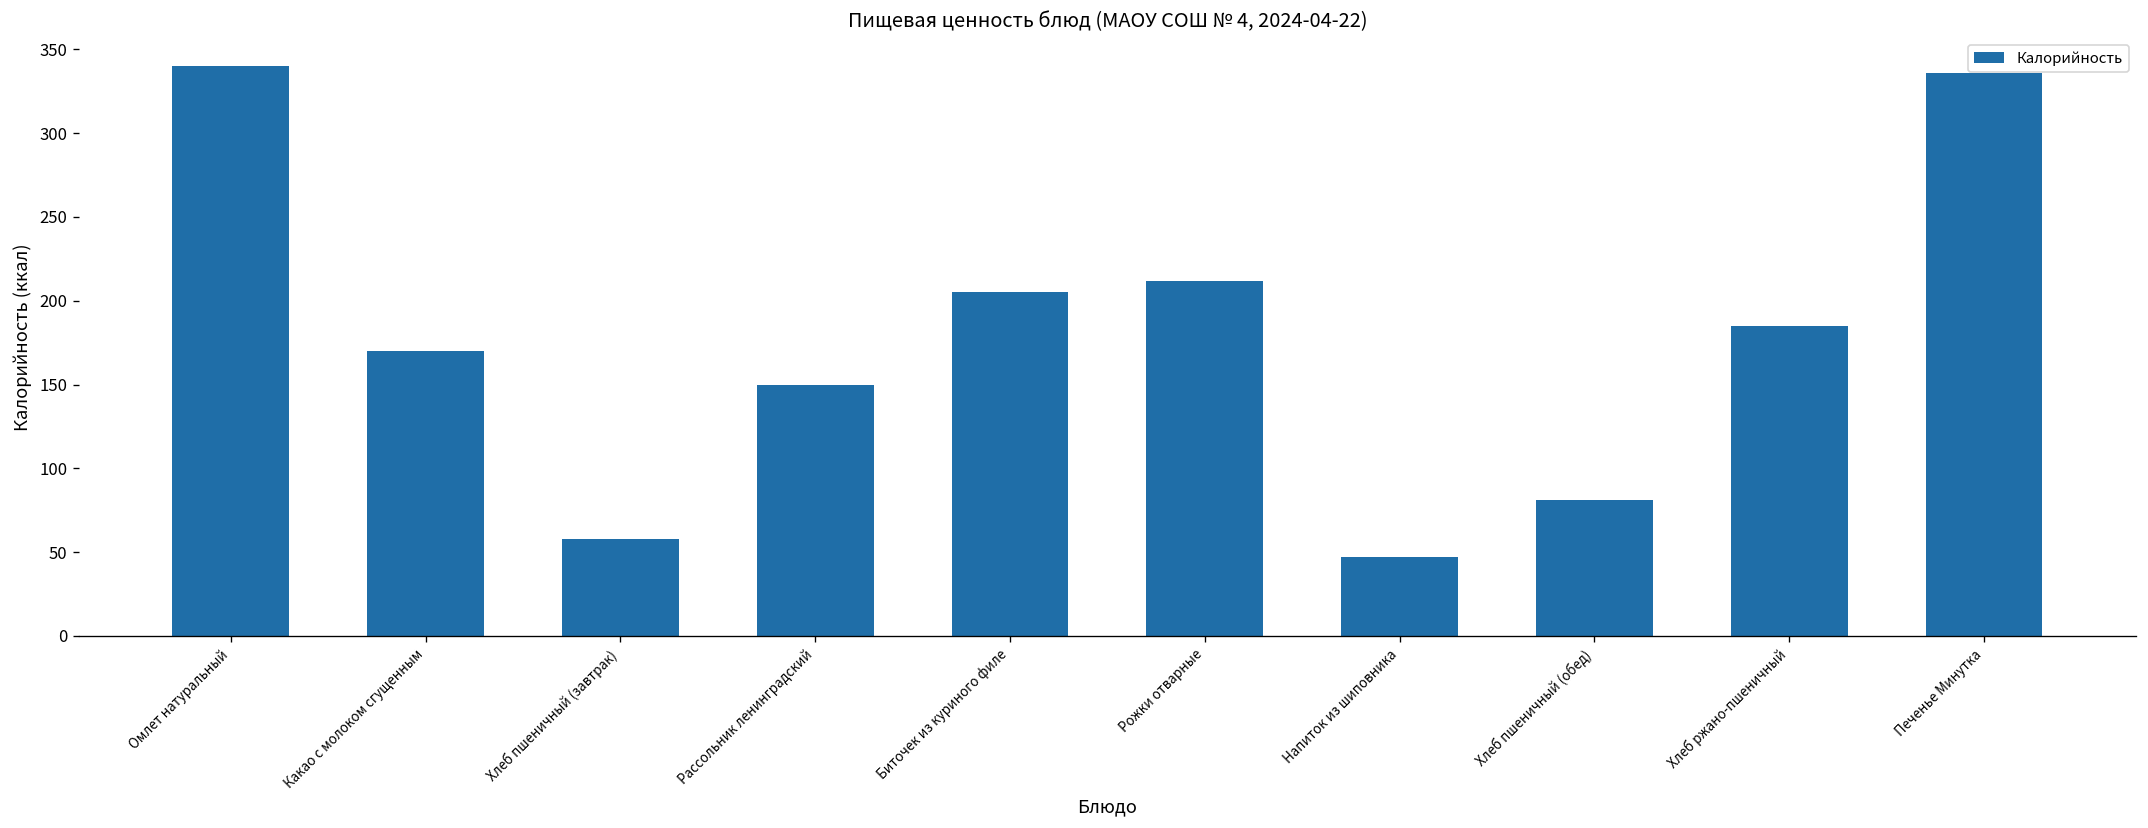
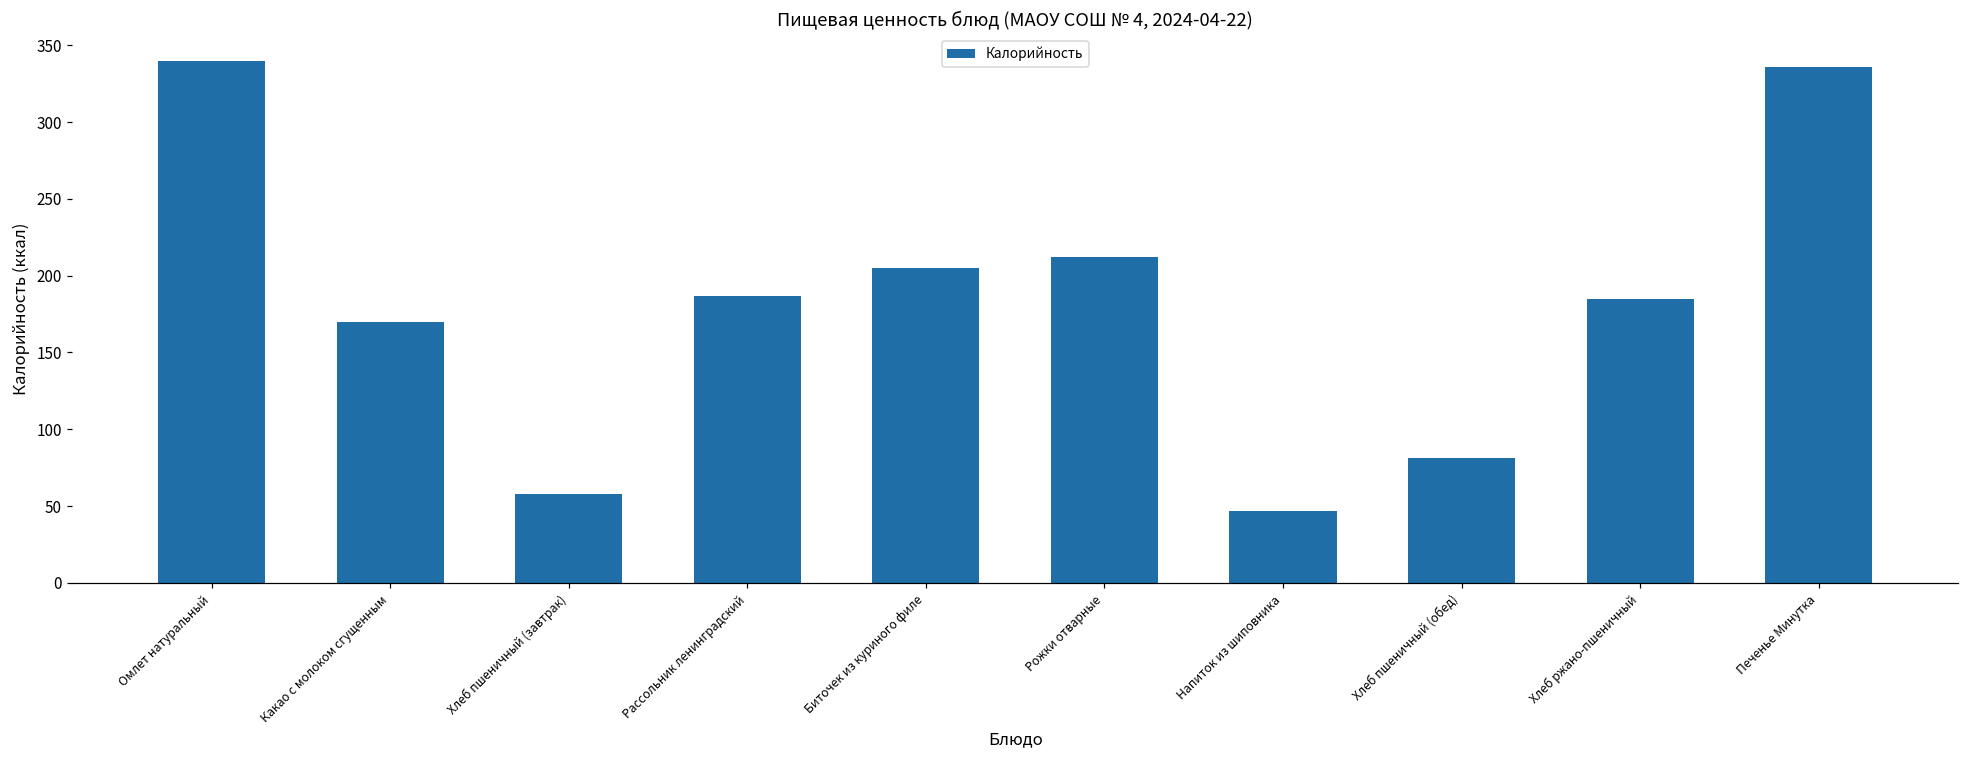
Рассольник ленинградский: 150 -> 187
